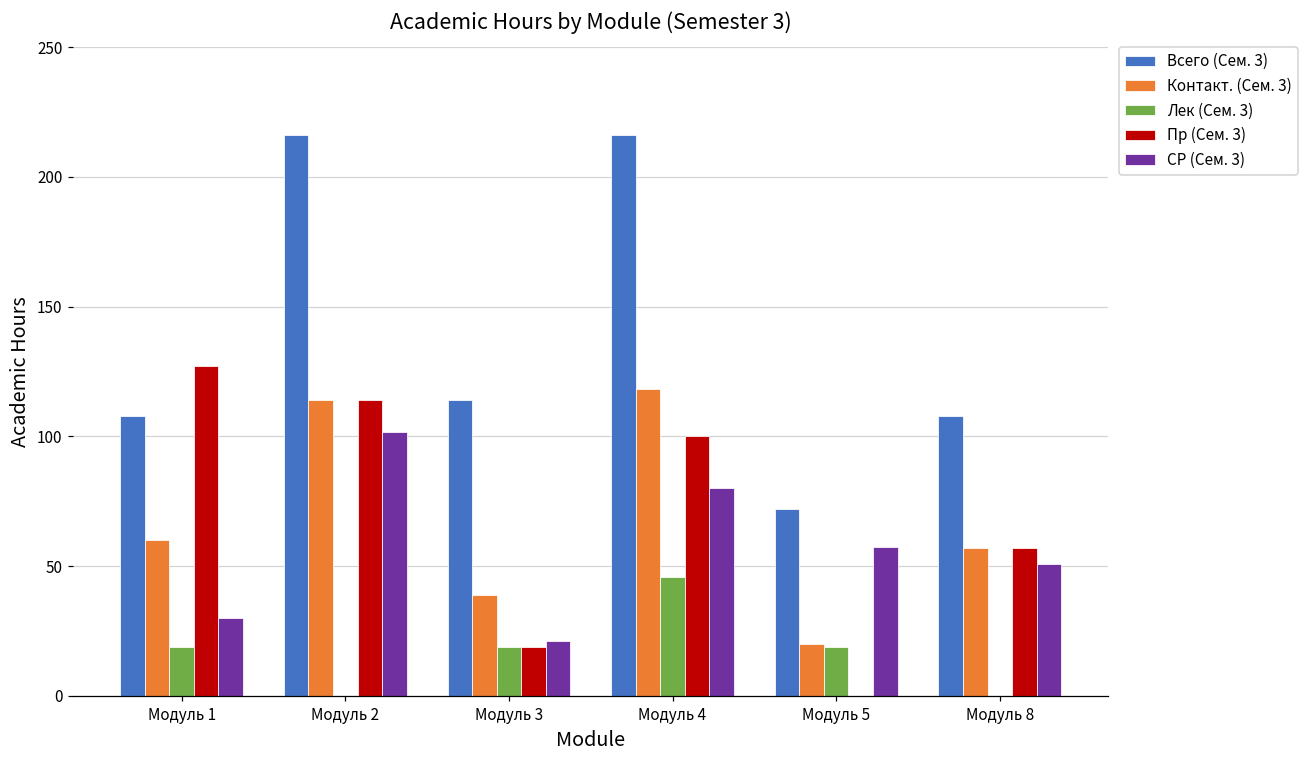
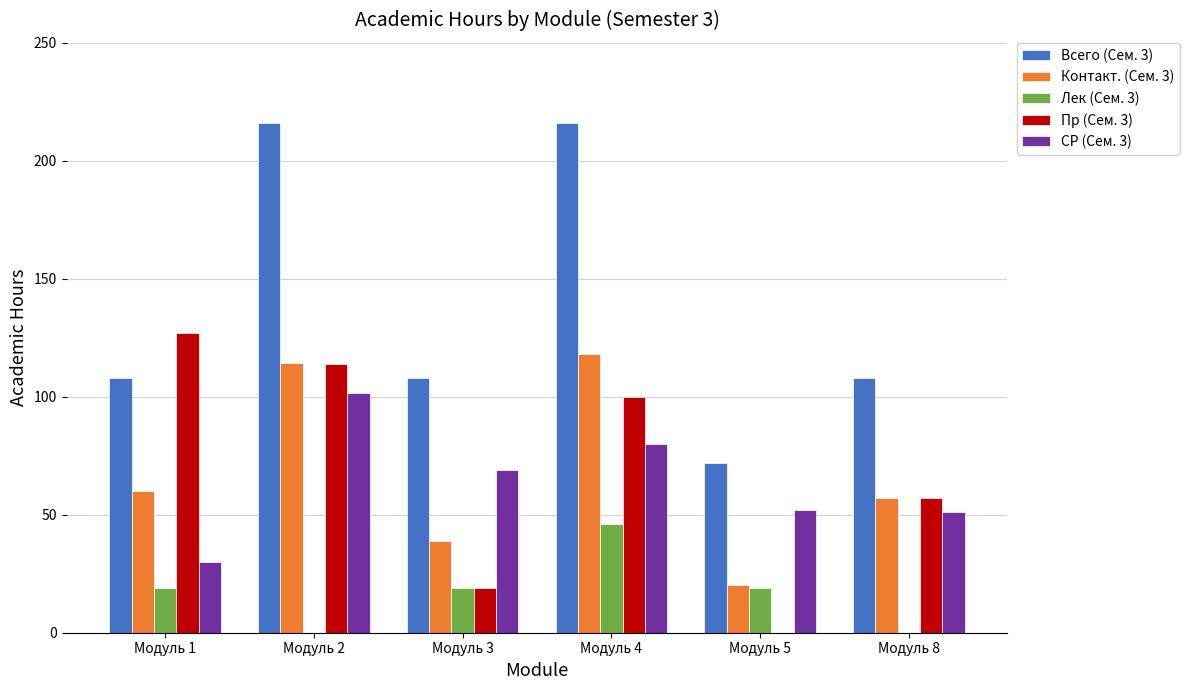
Всего (Сем. 3), Модуль 3: 114 -> 108
СР (Сем. 3), Модуль 3: 21 -> 69
СР (Сем. 3), Модуль 5: 57 -> 52
